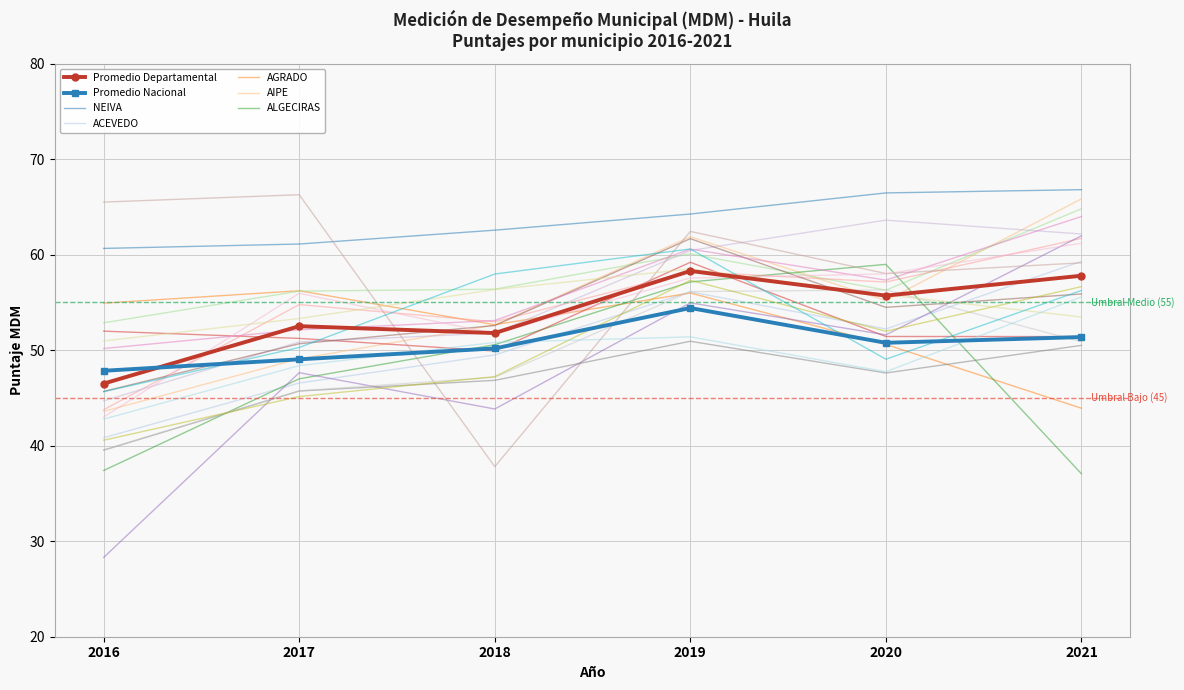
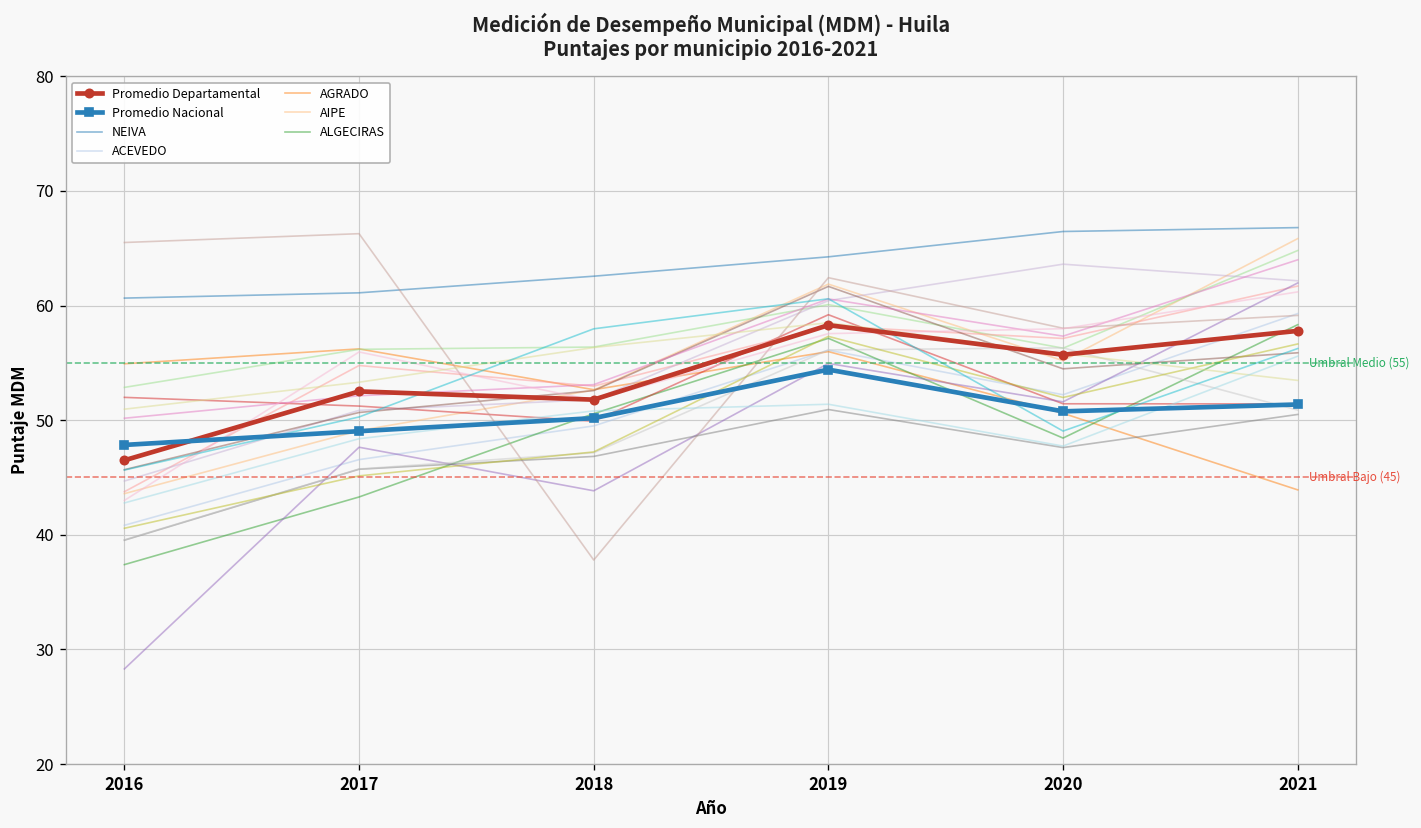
ALGECIRAS, 2017: 47 -> 43
ALGECIRAS, 2020: 59 -> 48
ALGECIRAS, 2021: 37 -> 58
